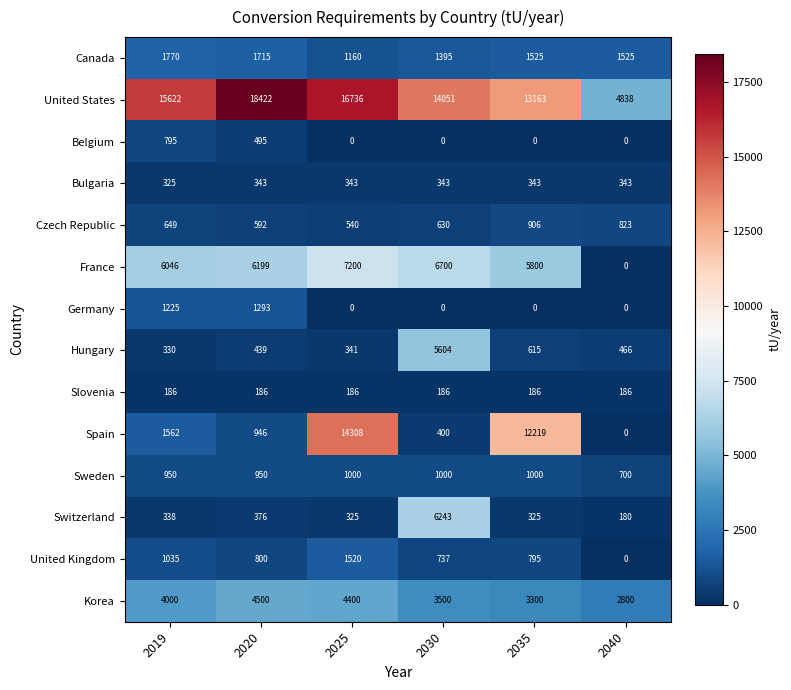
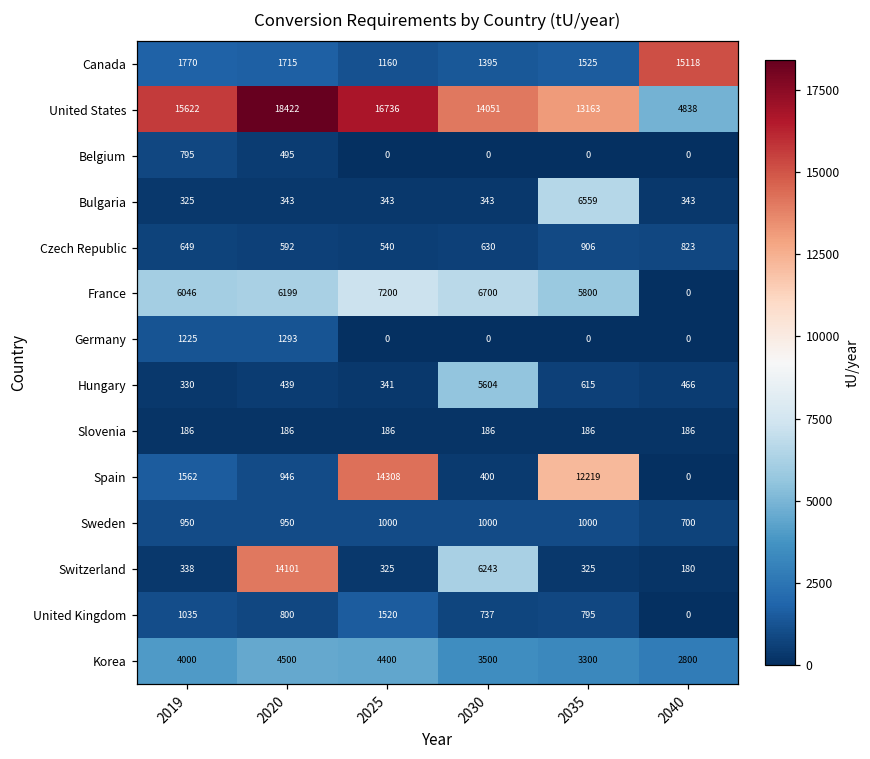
Canada, 2040: 1525 -> 15118
Bulgaria, 2035: 343 -> 6559
Switzerland, 2020: 376 -> 14101
